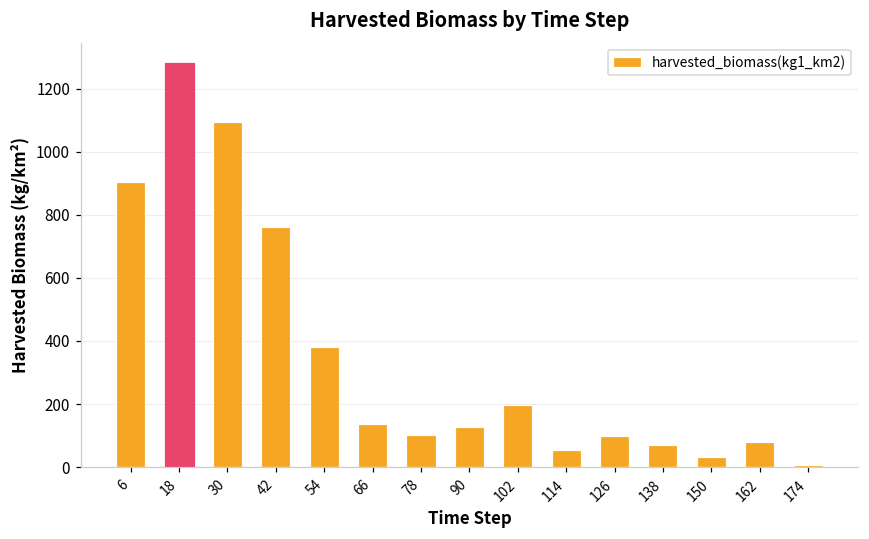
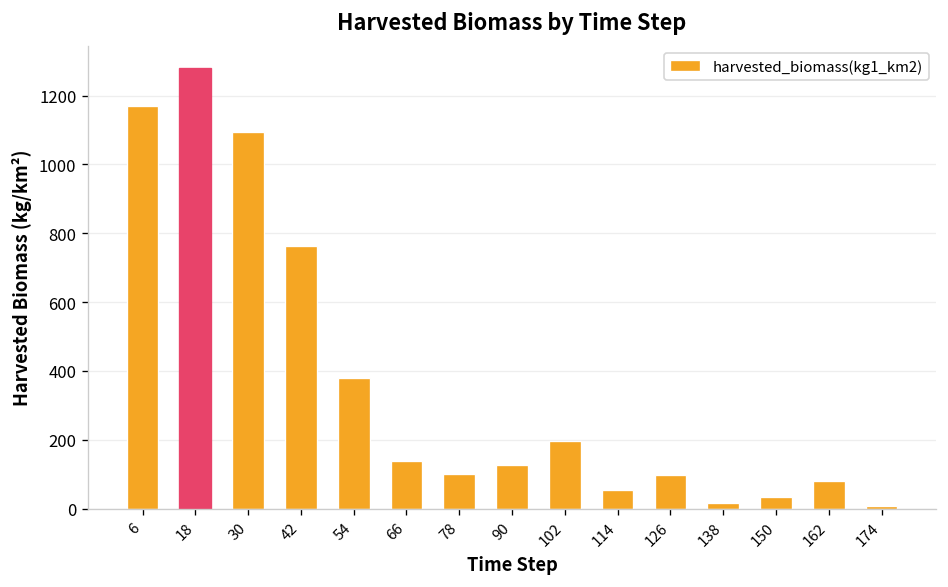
6: 900 -> 1170
138: 70 -> 20
